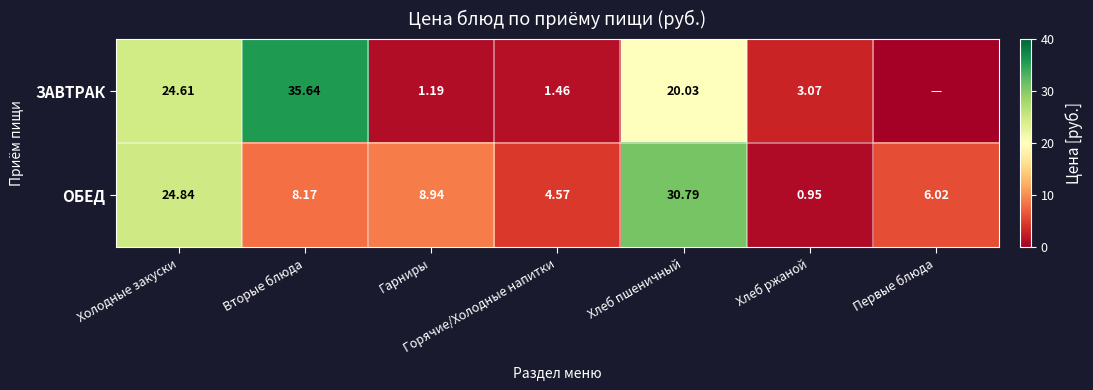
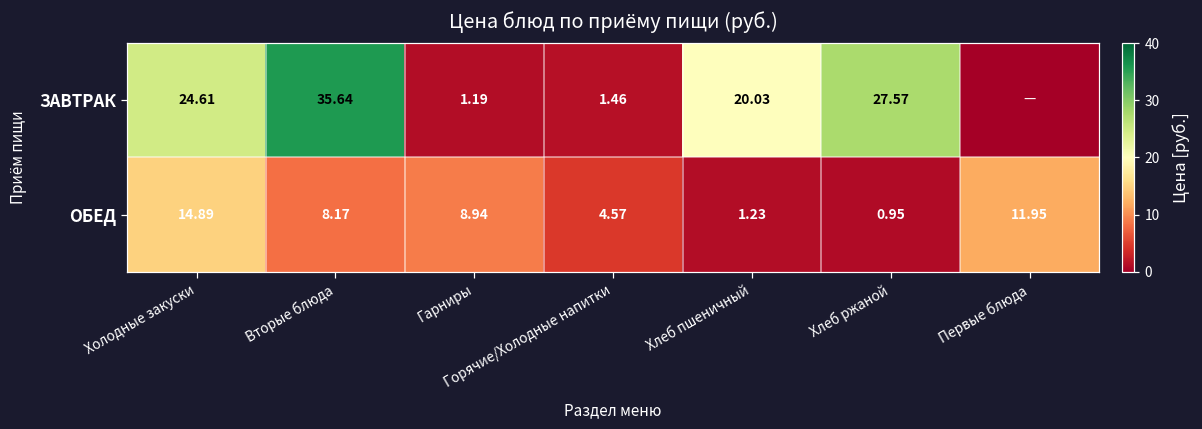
ЗАВТРАК, Хлеб ржаной: 3.07 -> 27.57
ОБЕД, Холодные закуски: 24.84 -> 14.89
ОБЕД, Хлеб пшеничный: 30.79 -> 1.23
ОБЕД, Первые блюда: 6.02 -> 11.95
